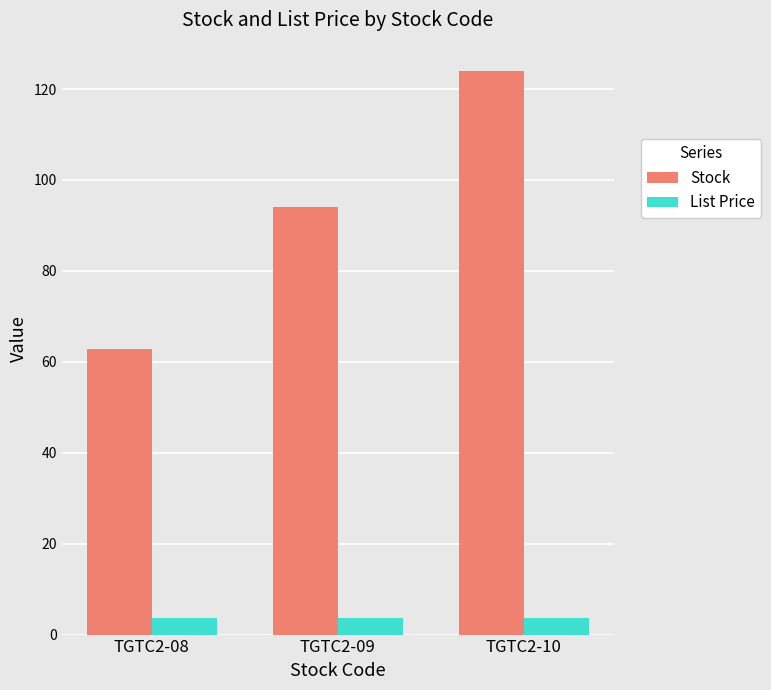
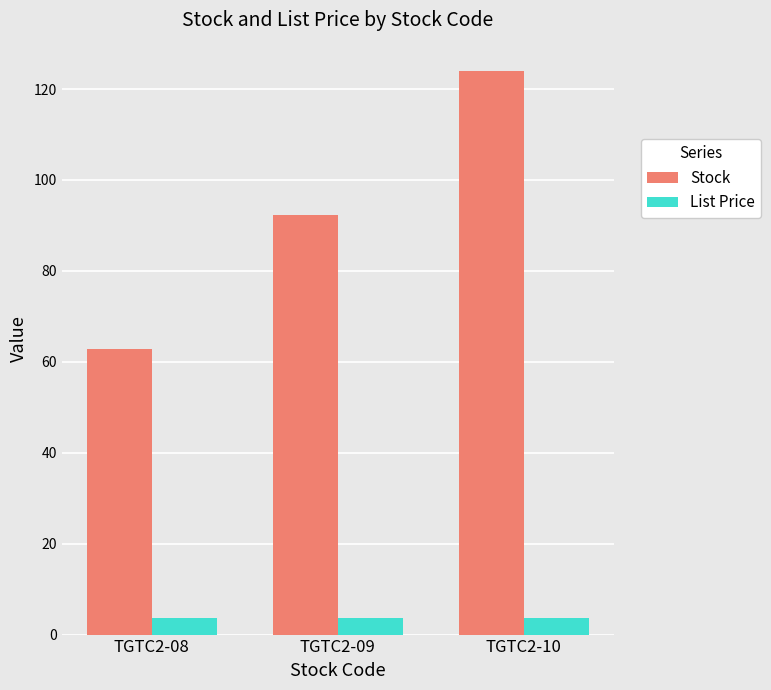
Stock, TGTC2-09: 94 -> 92
